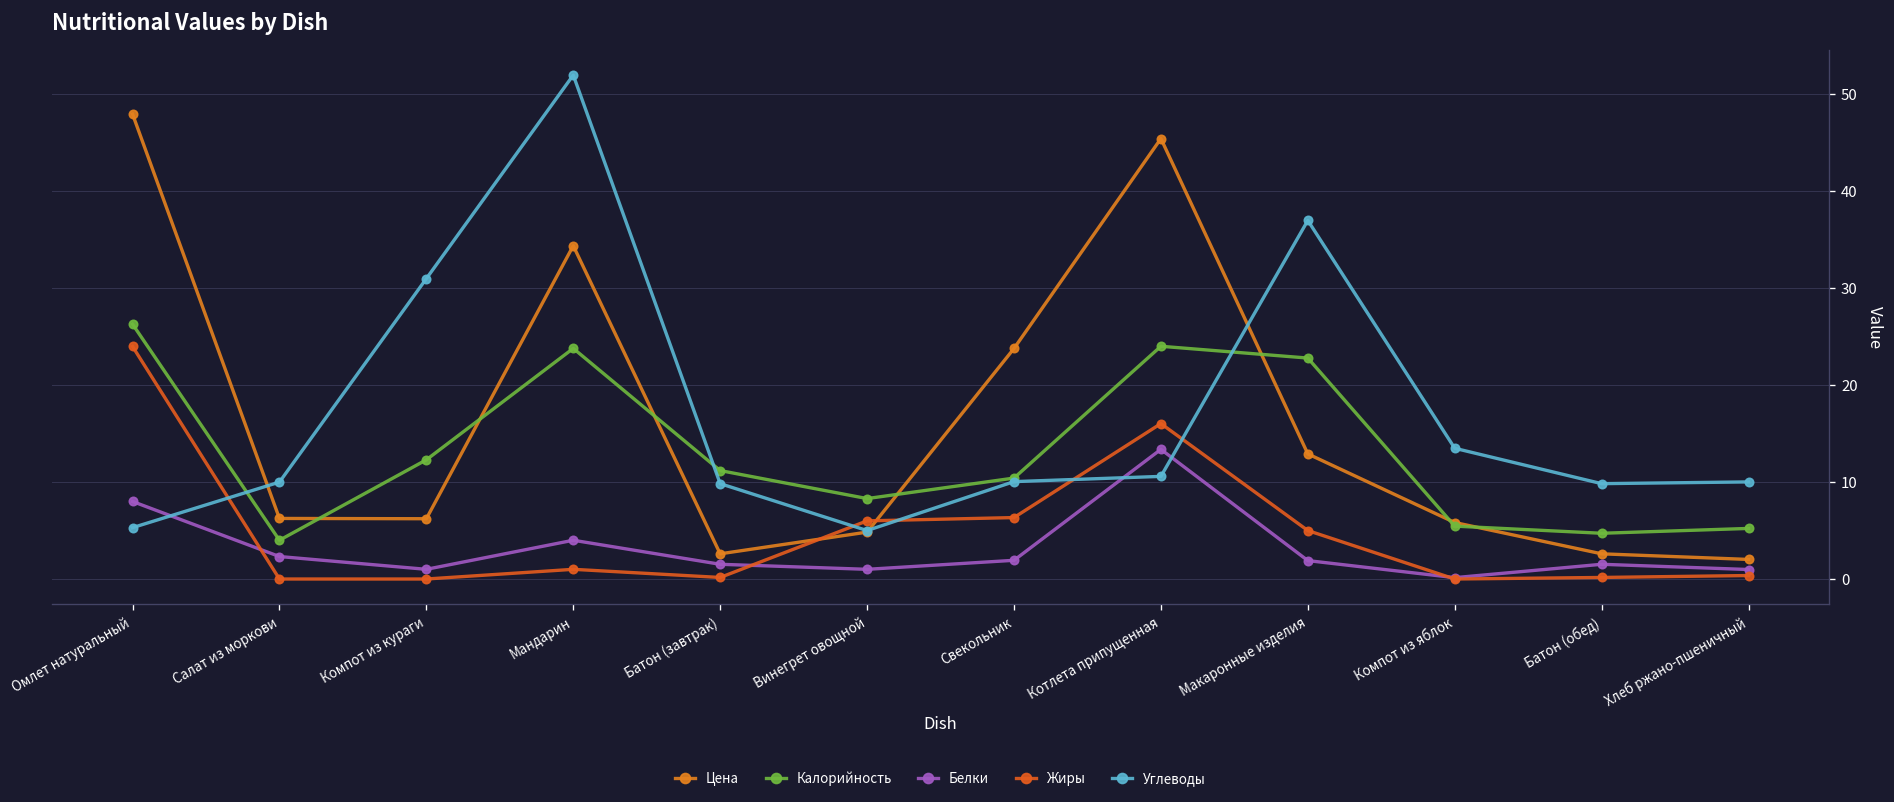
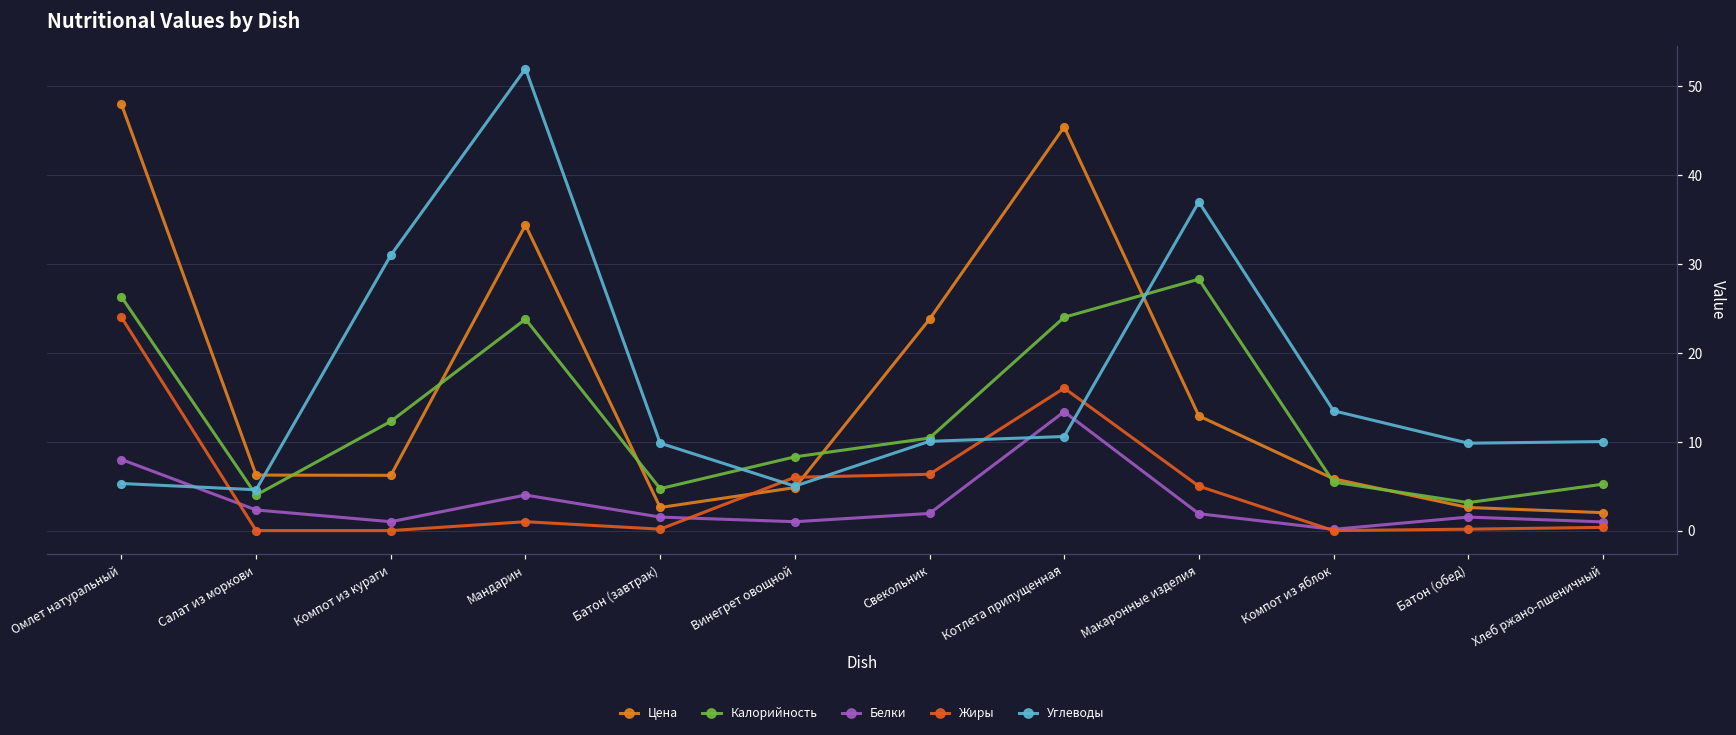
Углеводы, Салат из моркови: 10 -> 5
Калорийность, Батон (завтрак): 11 -> 5
Калорийность, Макаронные изделия: 23 -> 28
Калорийность, Батон (обед): 5 -> 3
